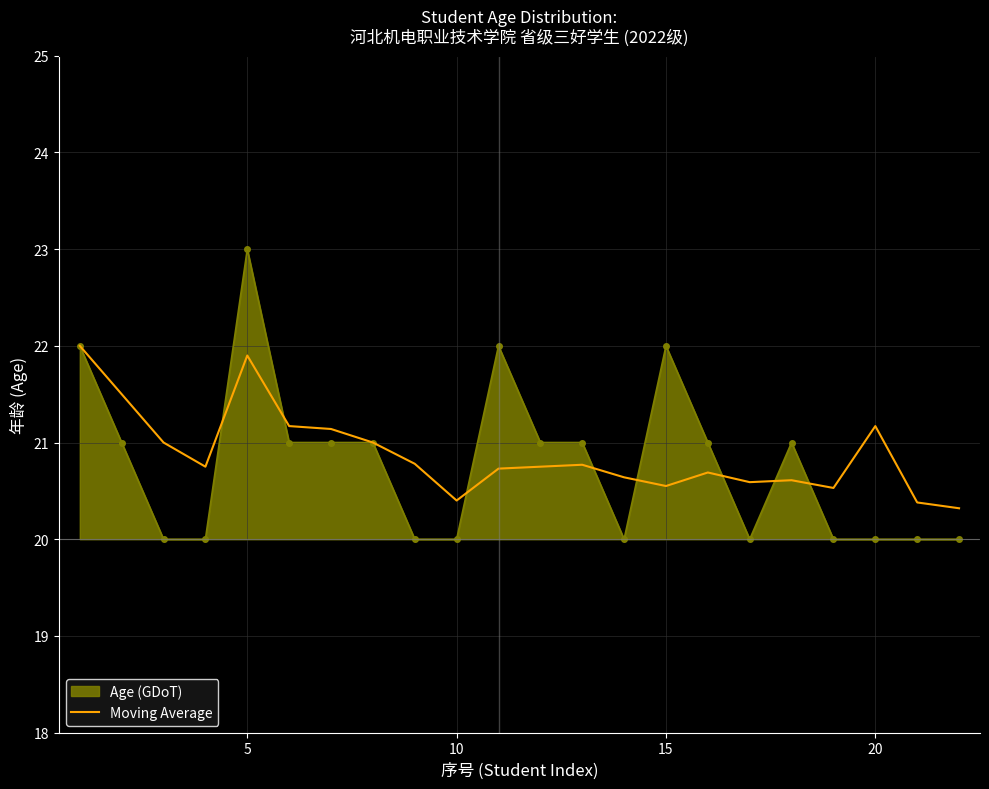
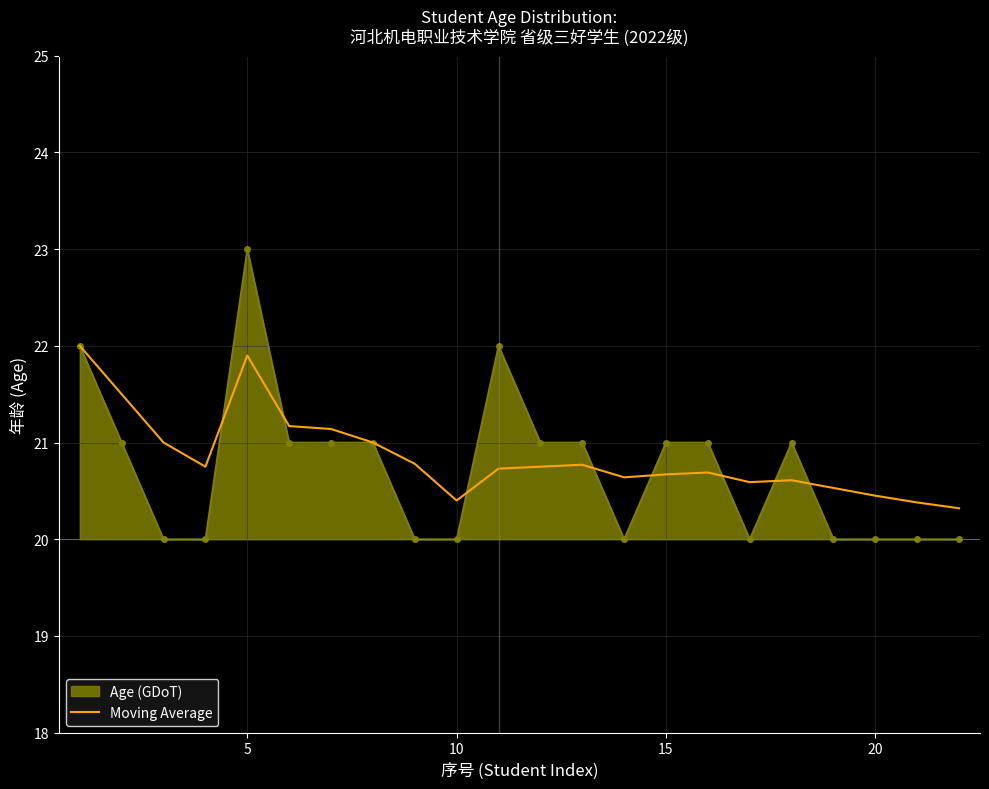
Age (GDoT), 15: 22 -> 21
Moving Average, 15: 20.6 -> 20.7
Moving Average, 20: 21.2 -> 20.5
